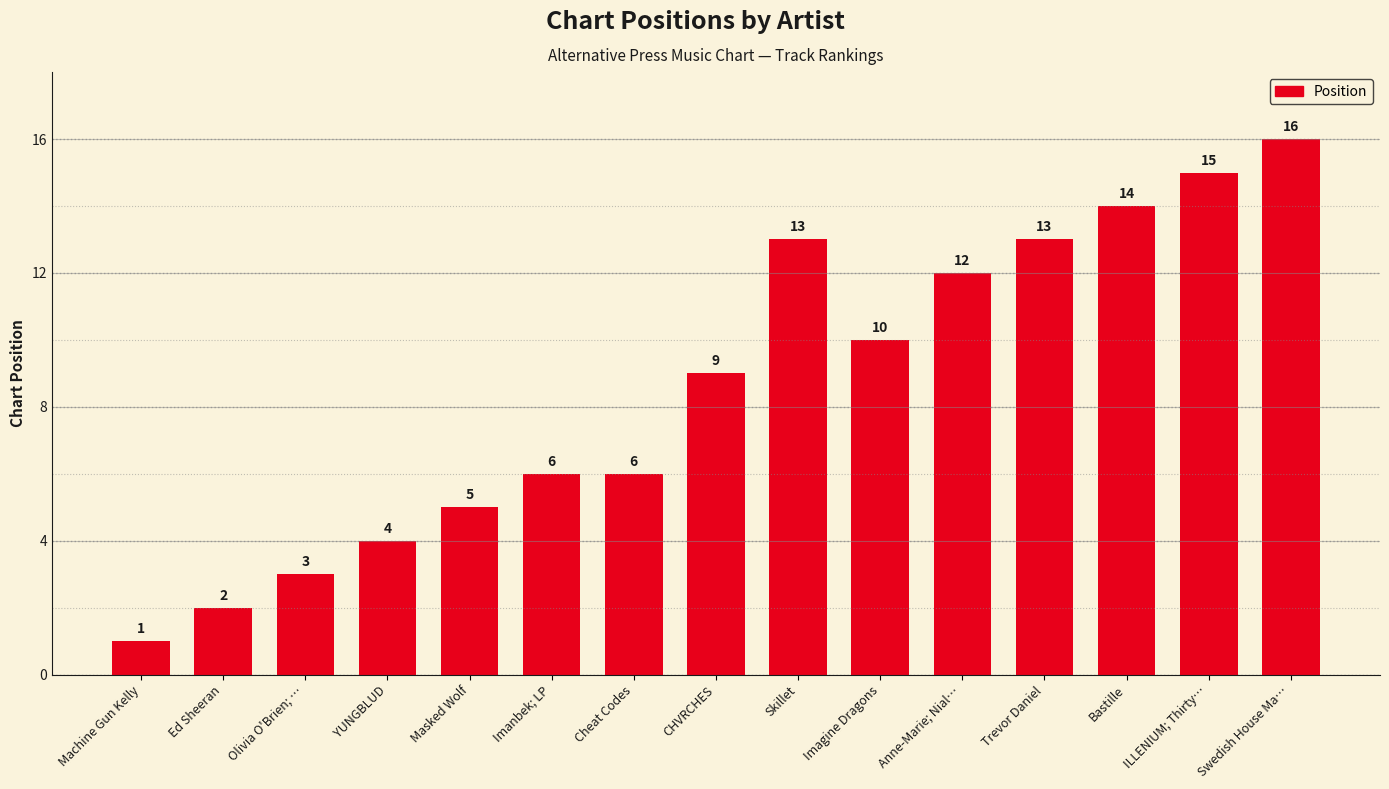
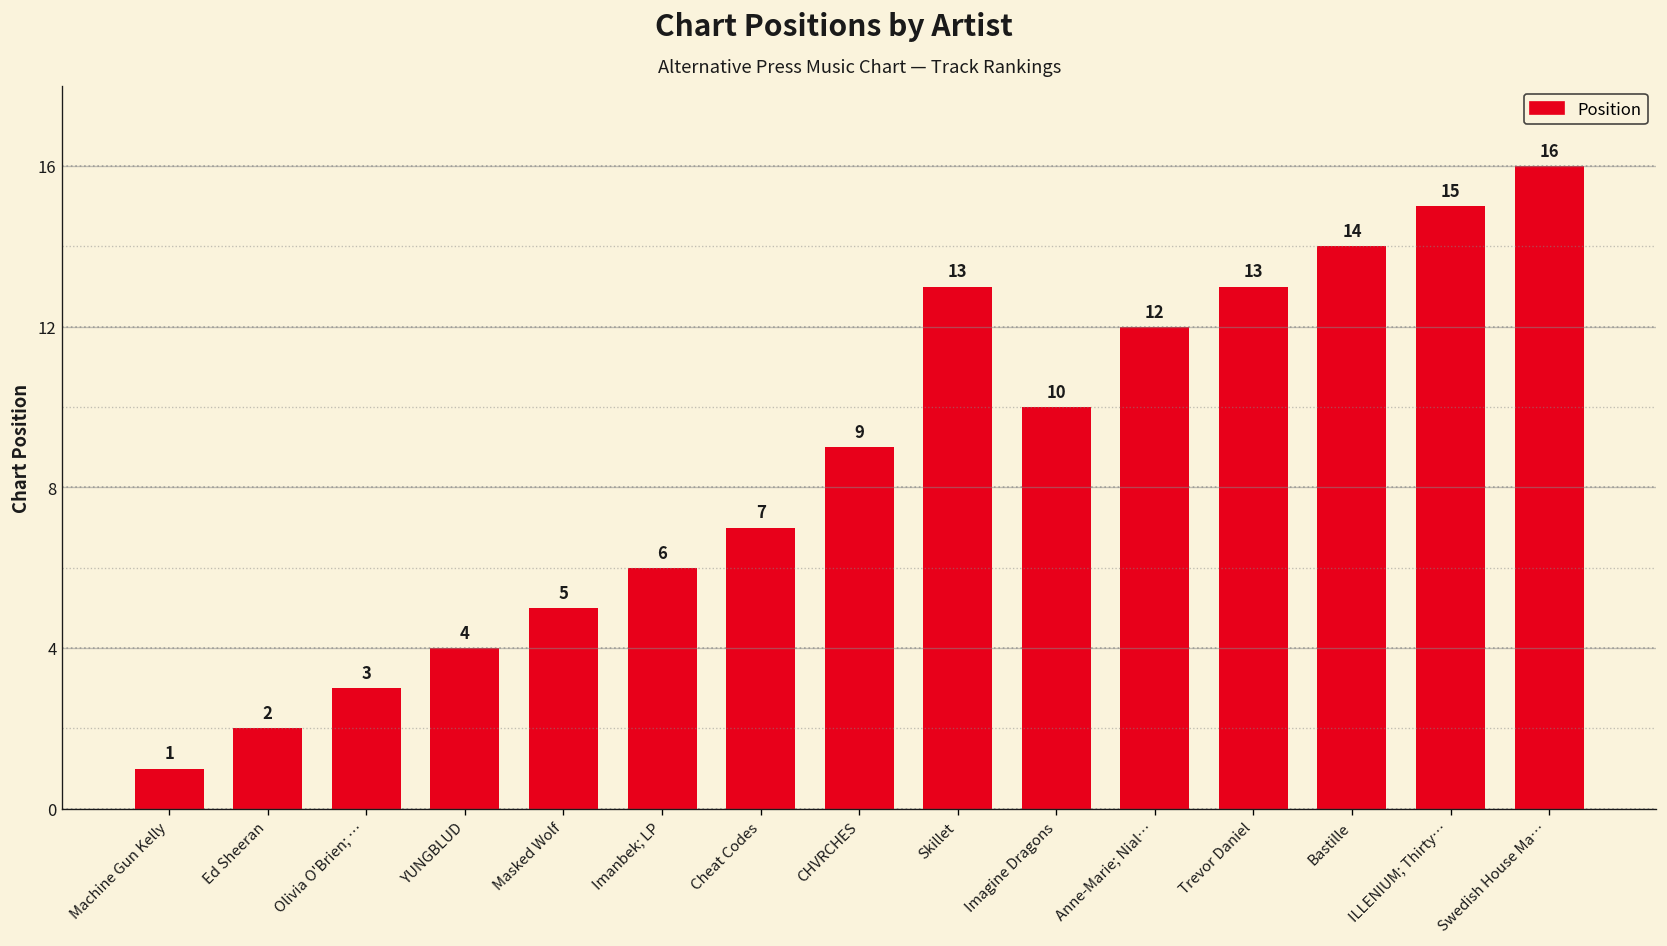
Cheat Codes: 6 -> 7
